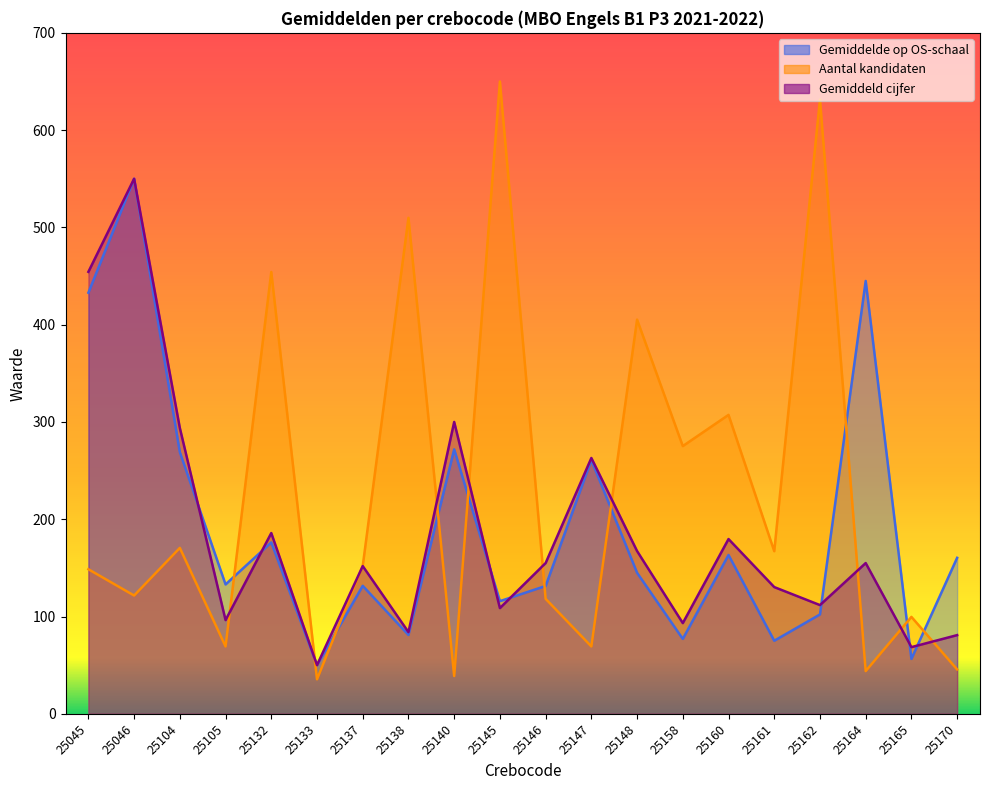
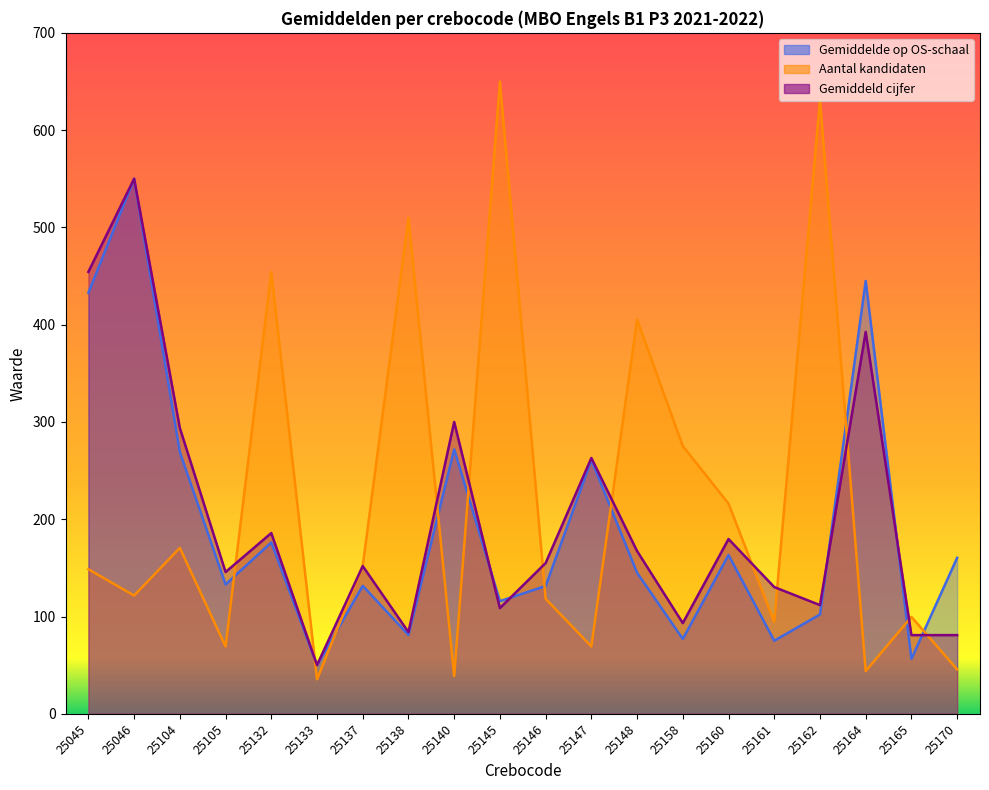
Gemiddeld cijfer, 25105: 100 -> 150
Aantal kandidaten, 25160: 310 -> 220
Aantal kandidaten, 25161: 170 -> 90
Gemiddeld cijfer, 25164: 150 -> 390
Gemiddeld cijfer, 25165: 70 -> 80
